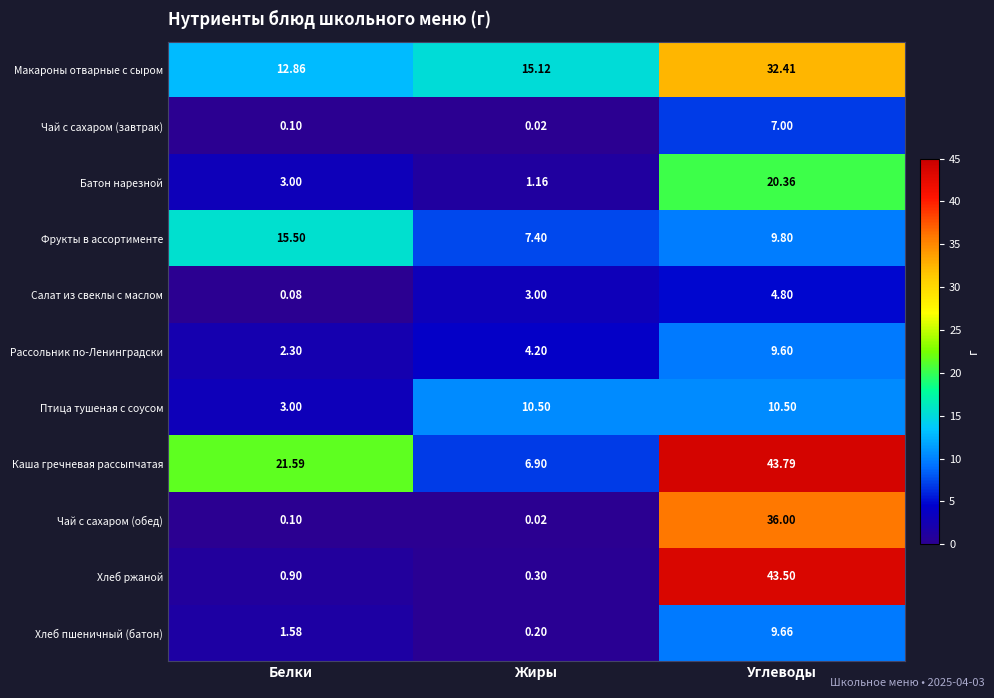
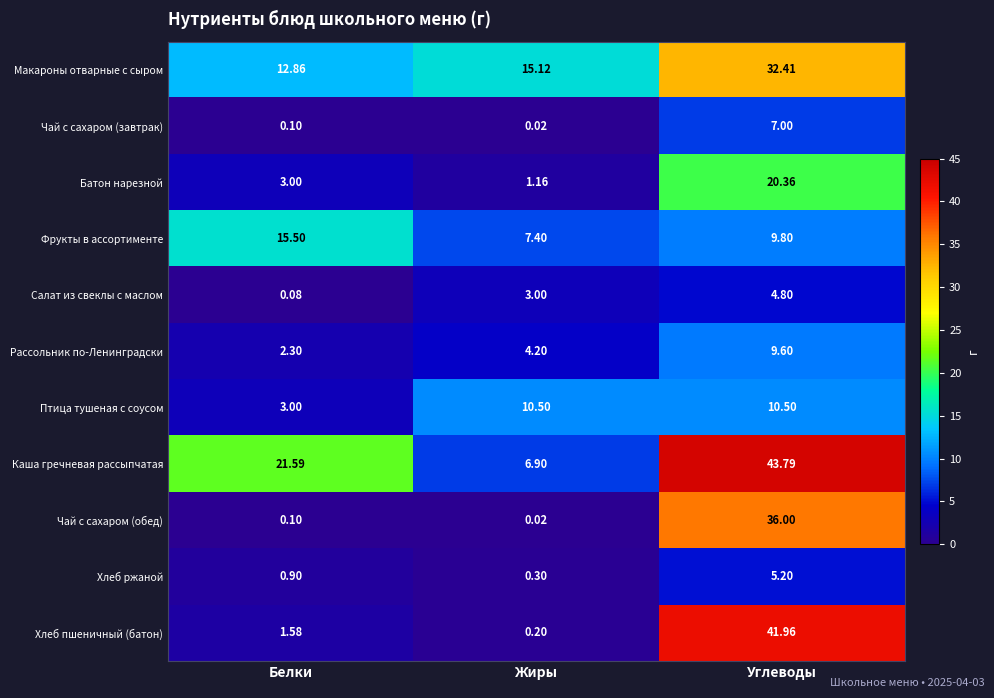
Хлеб ржаной, Углеводы: 43.50 -> 5.20
Хлеб пшеничный (батон), Углеводы: 9.66 -> 41.96
